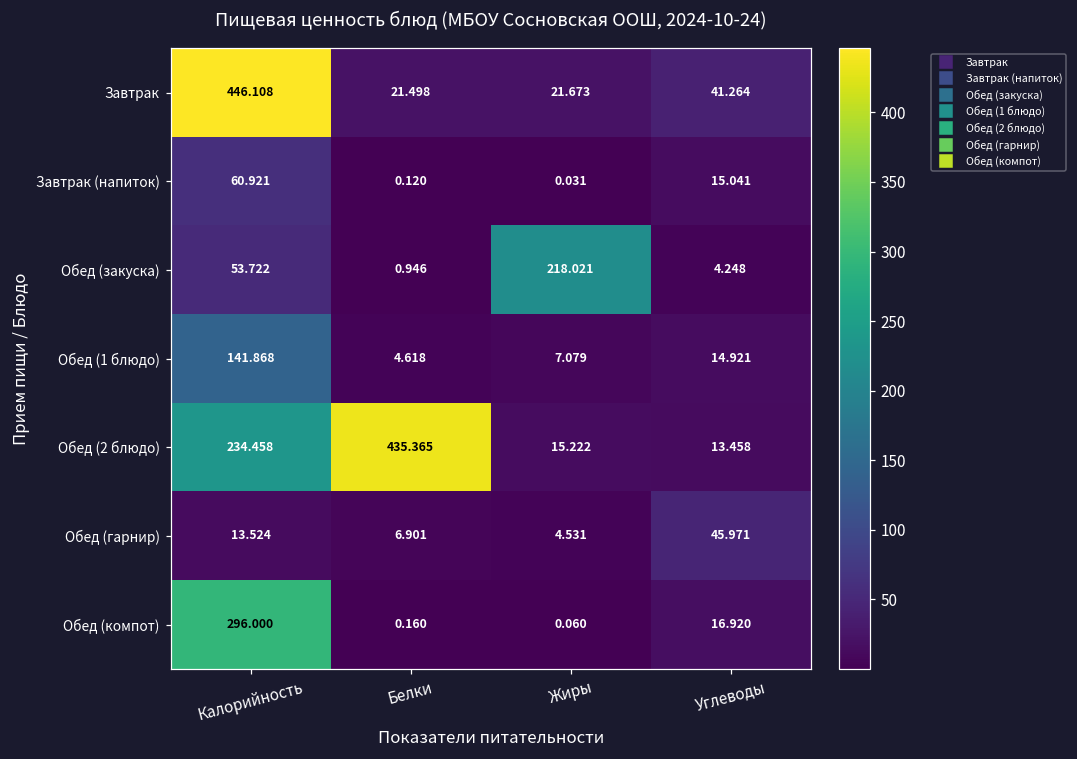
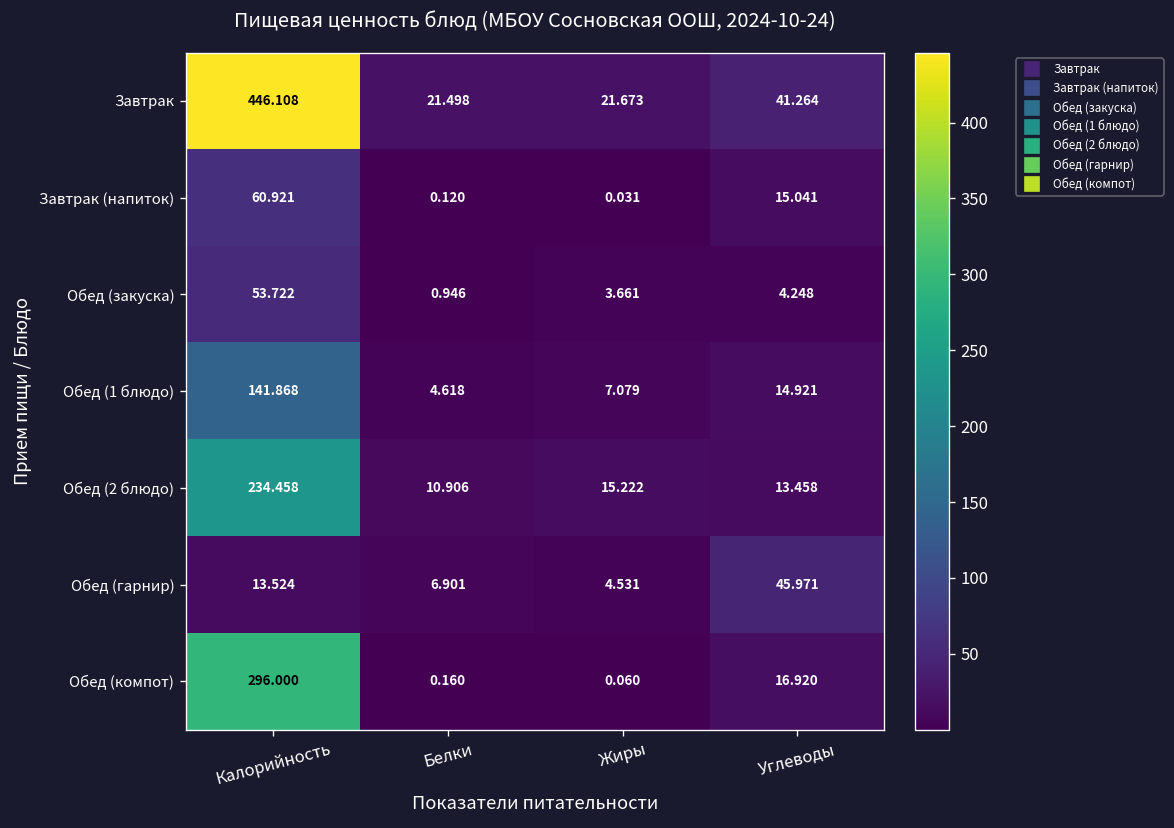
Обед (закуска), Жиры: 218.021 -> 3.661
Обед (2 блюдо), Белки: 435.365 -> 10.906
